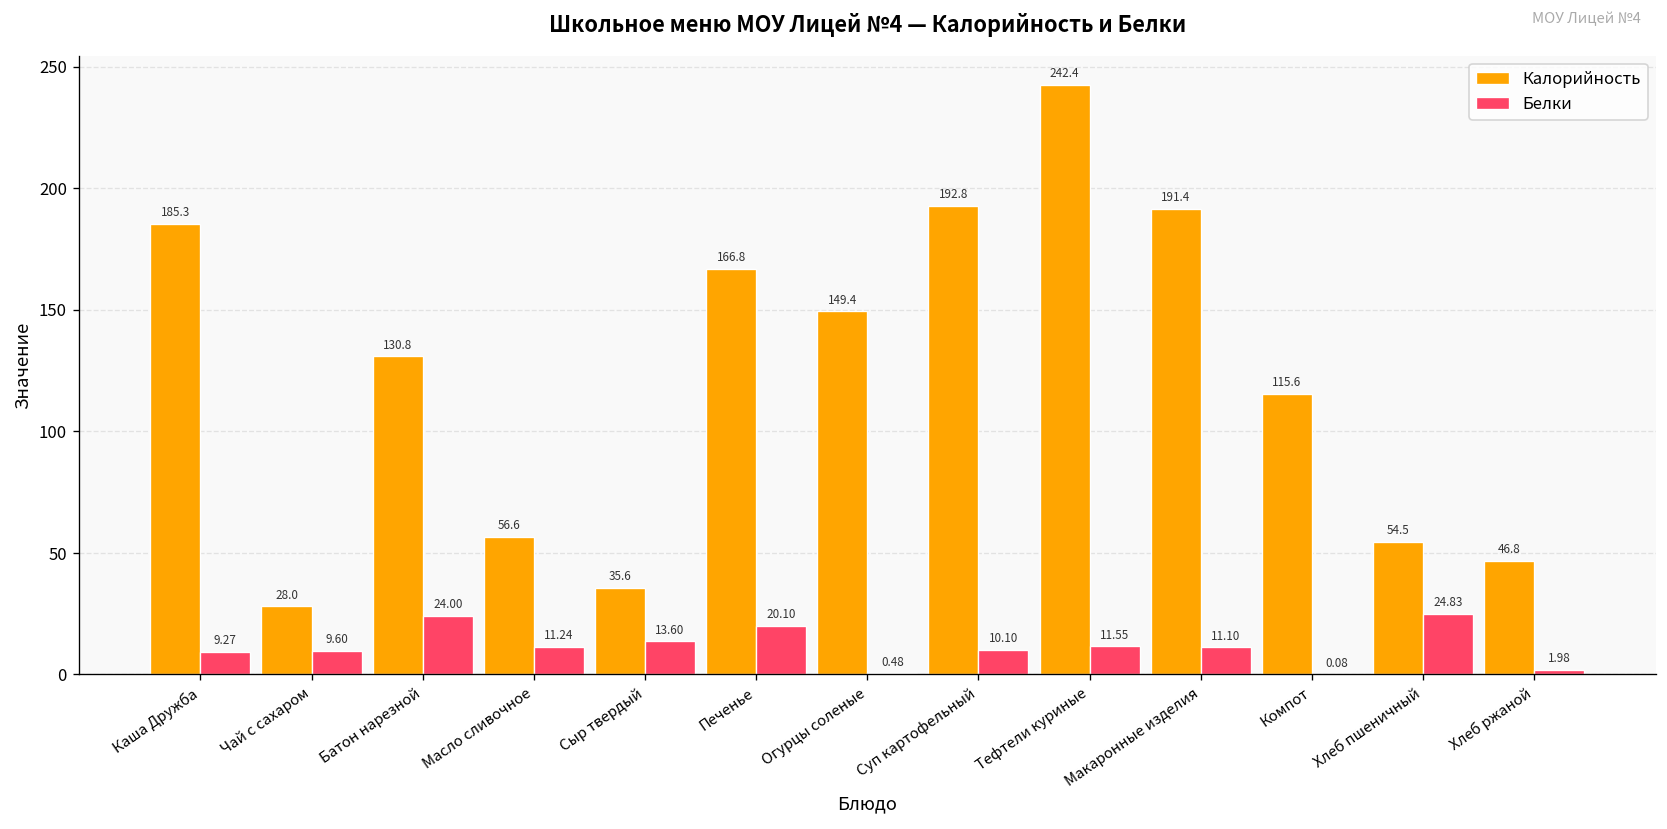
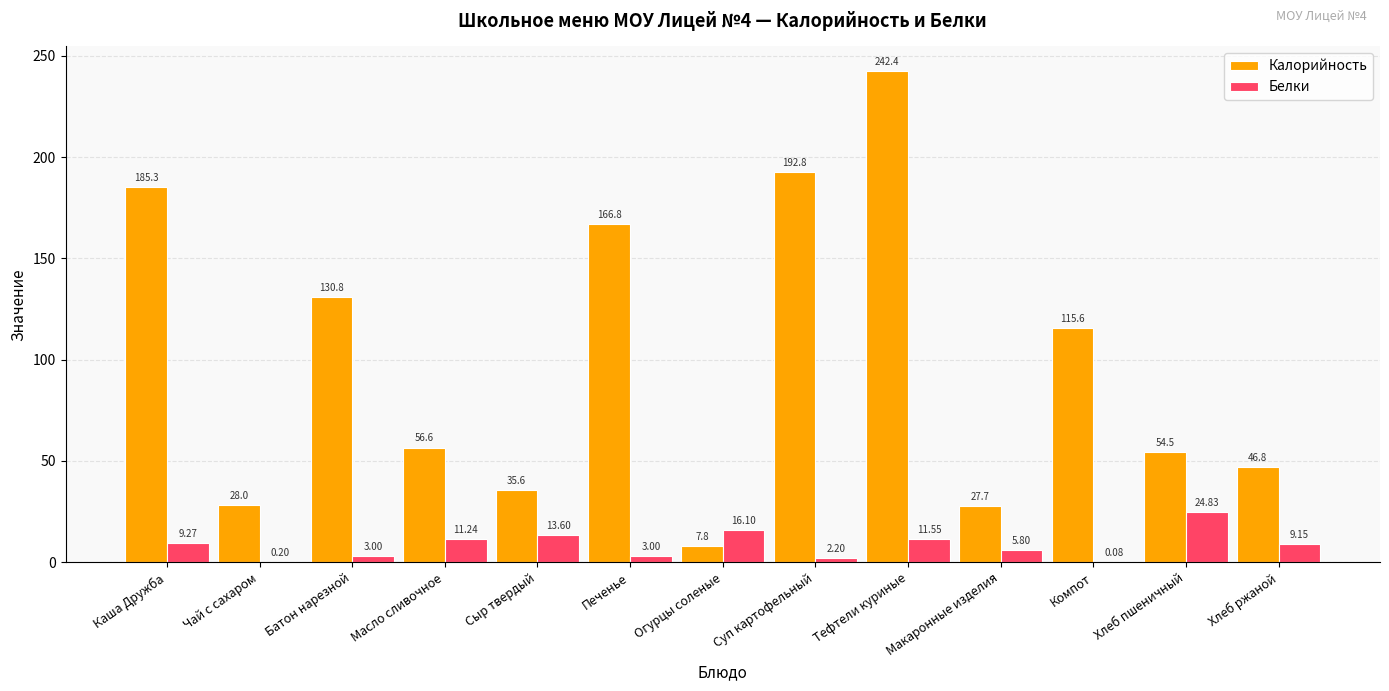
Белки, Чай с сахаром: 9.60 -> 0.20
Белки, Батон нарезной: 24.00 -> 3.00
Белки, Печенье: 20.10 -> 3.00
Калорийность, Огурцы соленые: 149.4 -> 7.8
Белки, Огурцы соленые: 0.48 -> 16.10
Белки, Суп картофельный: 10.10 -> 2.20
Калорийность, Макаронные изделия: 191.4 -> 27.7
Белки, Макаронные изделия: 11.10 -> 5.80
Белки, Хлеб ржаной: 1.98 -> 9.15
